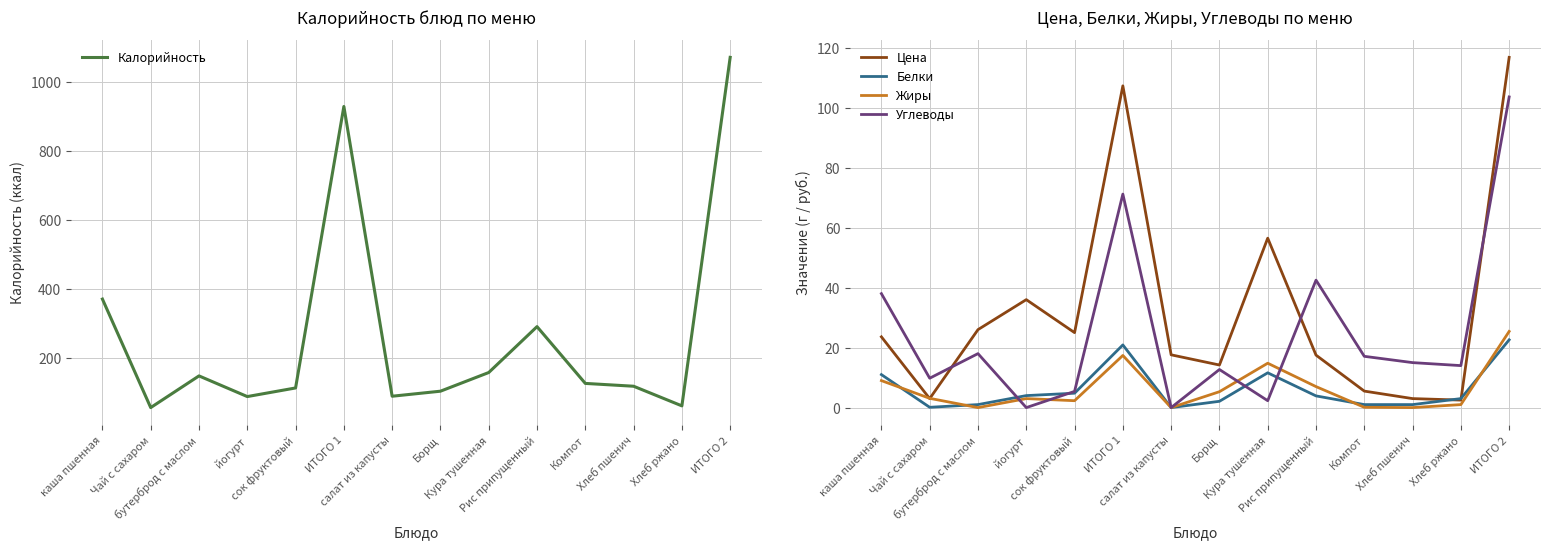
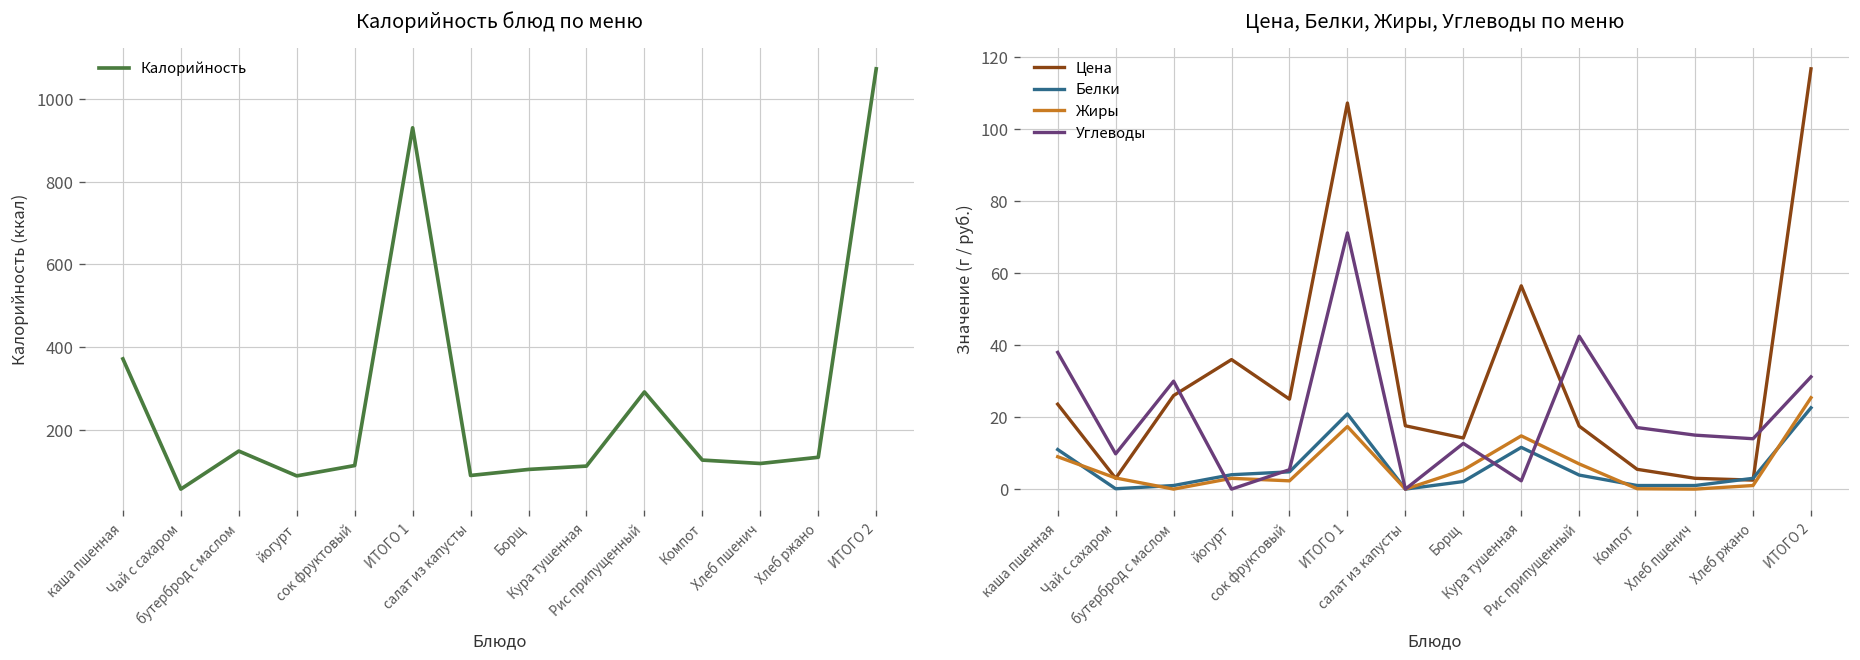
Калорийность блюд по меню, Кура тушенная: 160 -> 110
Калорийность блюд по меню, Хлеб ржано: 60 -> 130
Цена, Белки, Жиры, Углеводы по меню, Углеводы, бутерброд с маслом: 18 -> 30
Цена, Белки, Жиры, Углеводы по меню, Углеводы, ИТОГО 2: 104 -> 31
